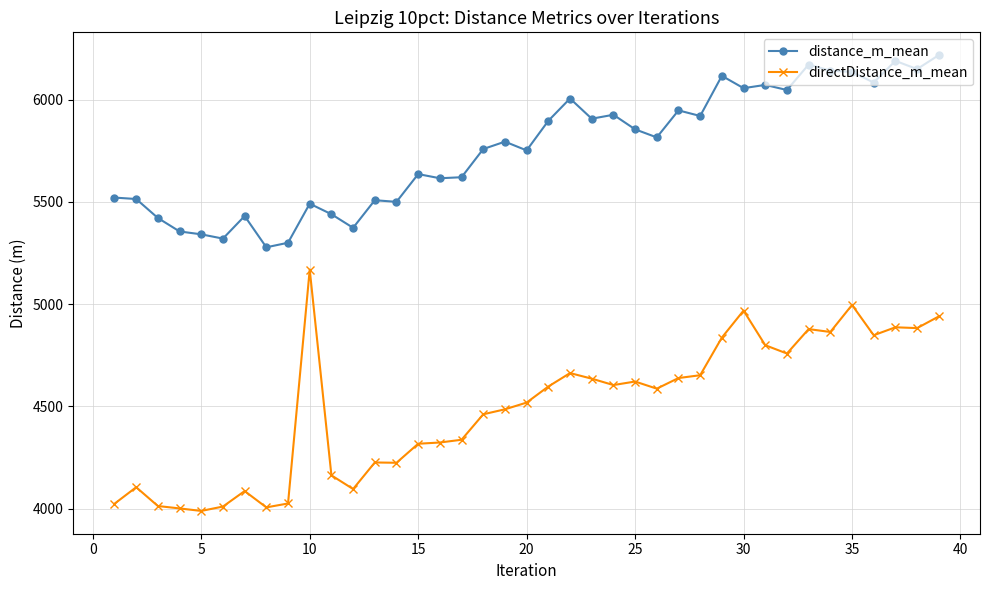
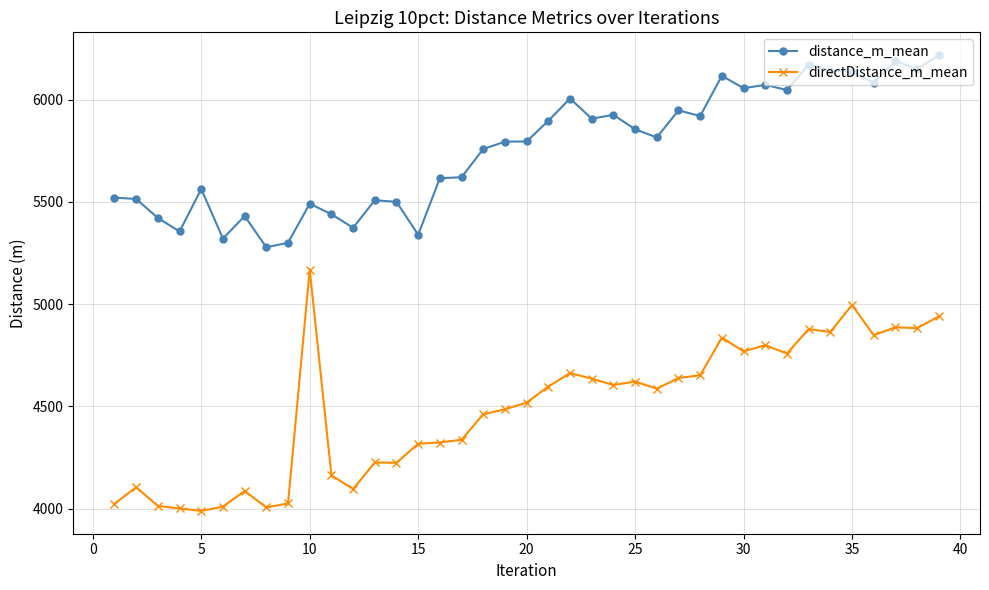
distance_m_mean, 5: 5340 -> 5560
distance_m_mean, 15: 5640 -> 5340
distance_m_mean, 20: 5750 -> 5800
directDistance_m_mean, 30: 4970 -> 4770
